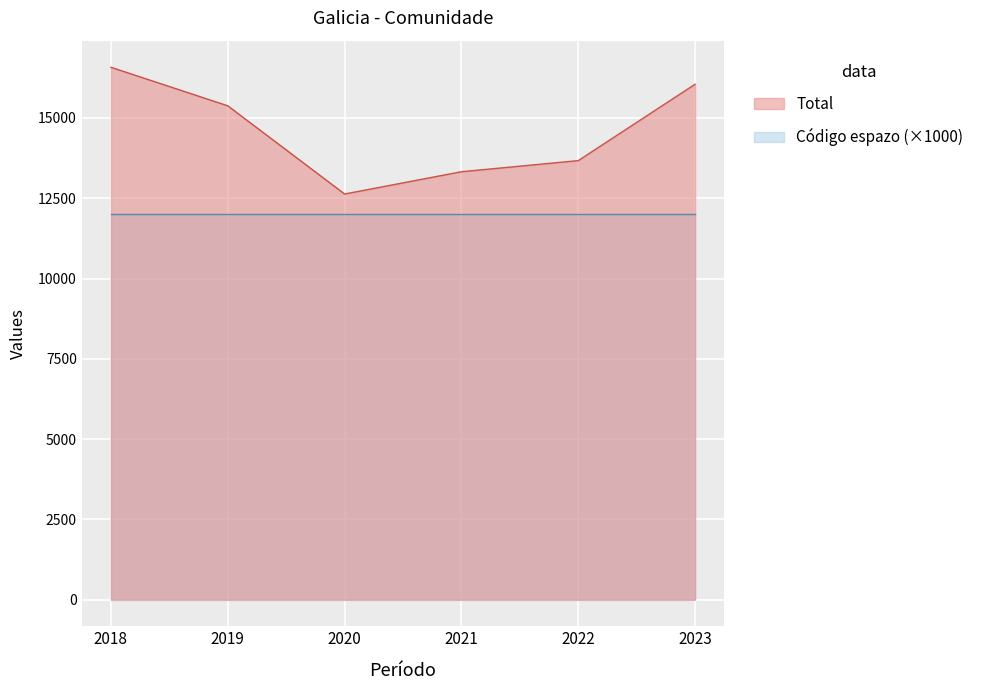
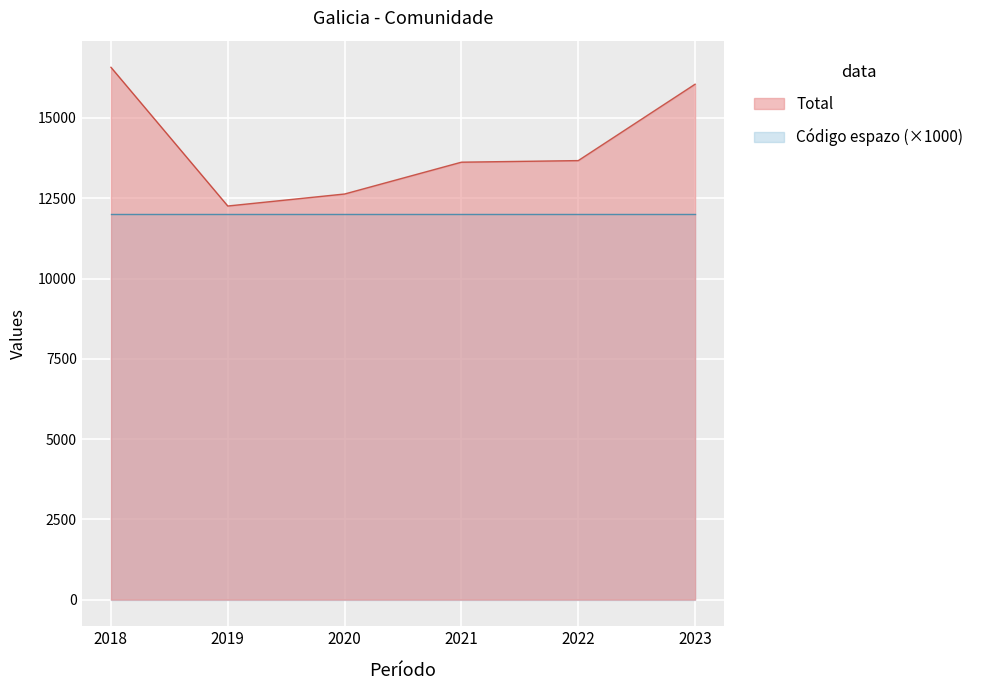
Total, 2019: 15400 -> 12300
Total, 2021: 13300 -> 13600
